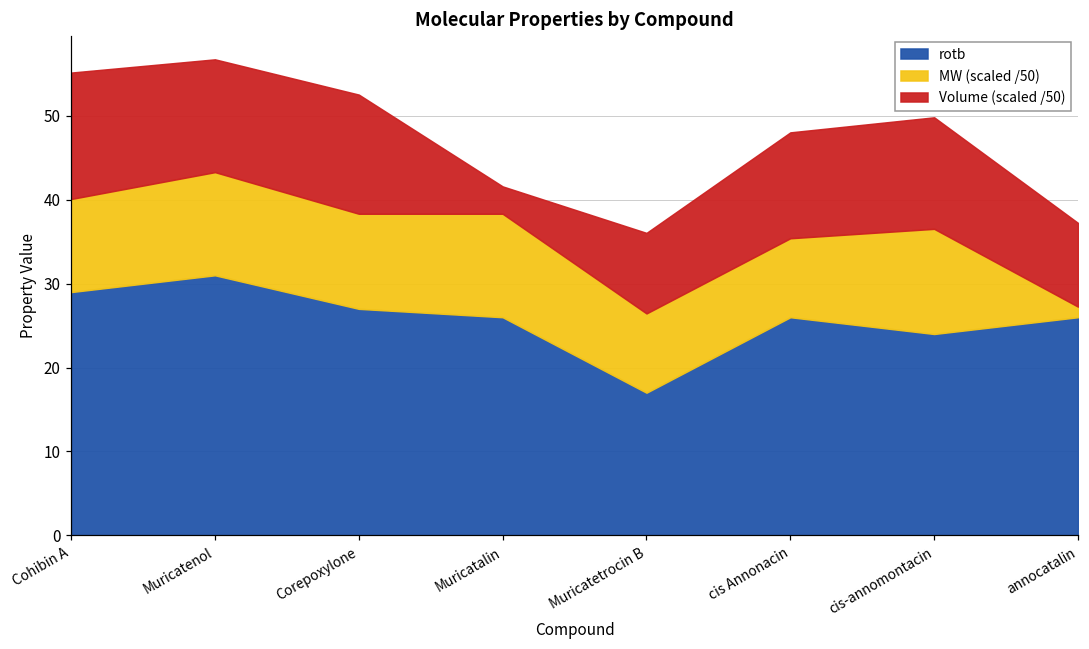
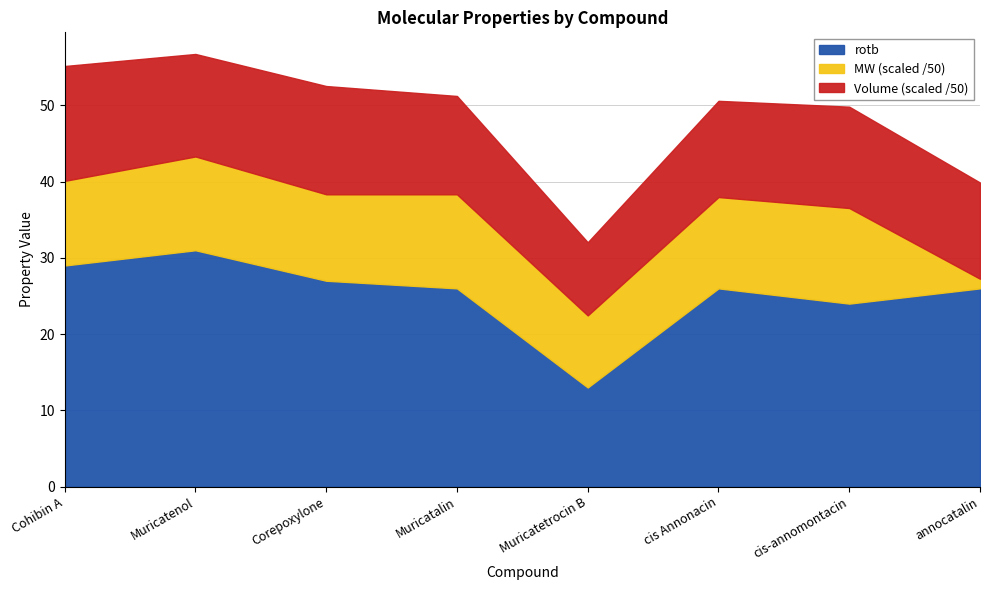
Volume (scaled /50), Muricatalin: 3 -> 13
rotb, Muricatetrocin B: 17 -> 13
MW (scaled /50), cis Annonacin: 9 -> 12
Volume (scaled /50), annocatalin: 10 -> 13
